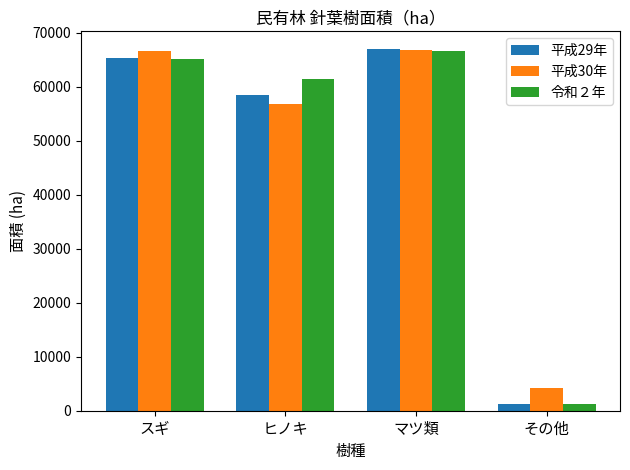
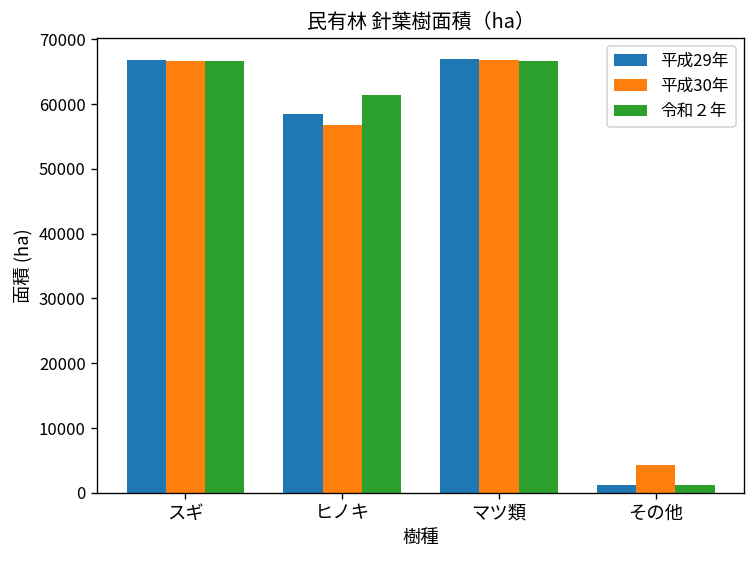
平成29年, スギ: 65000 -> 67000
令和２年, スギ: 65000 -> 67000
